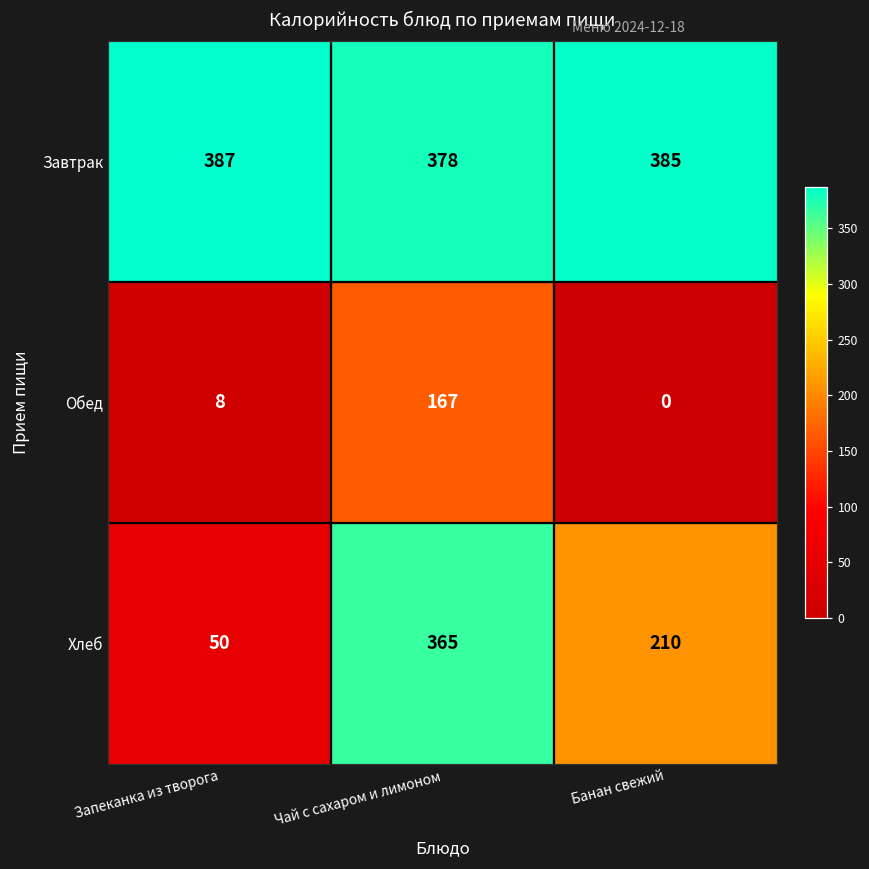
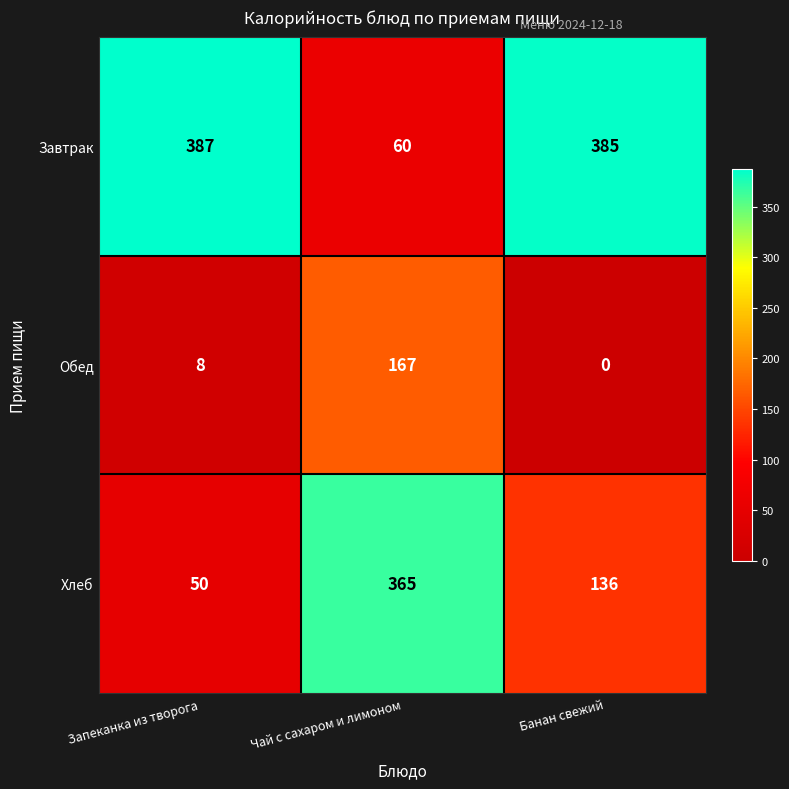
Завтрак, Чай с сахаром и лимоном: 378 -> 60
Хлеб, Банан свежий: 210 -> 136
